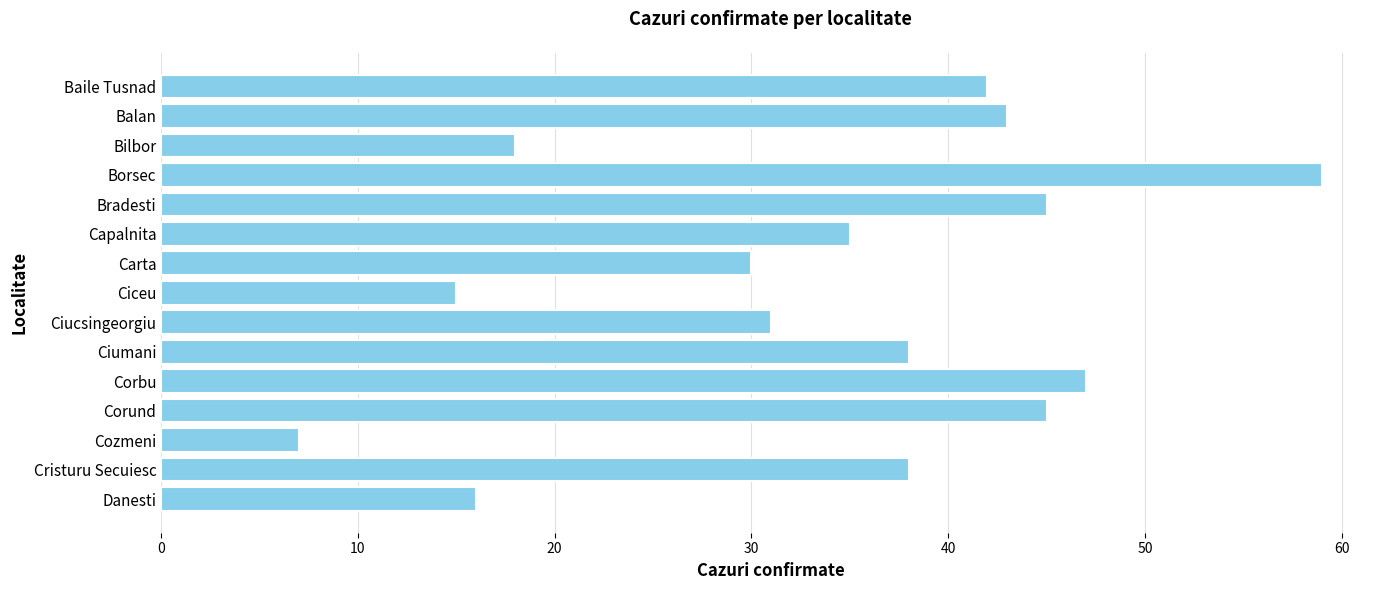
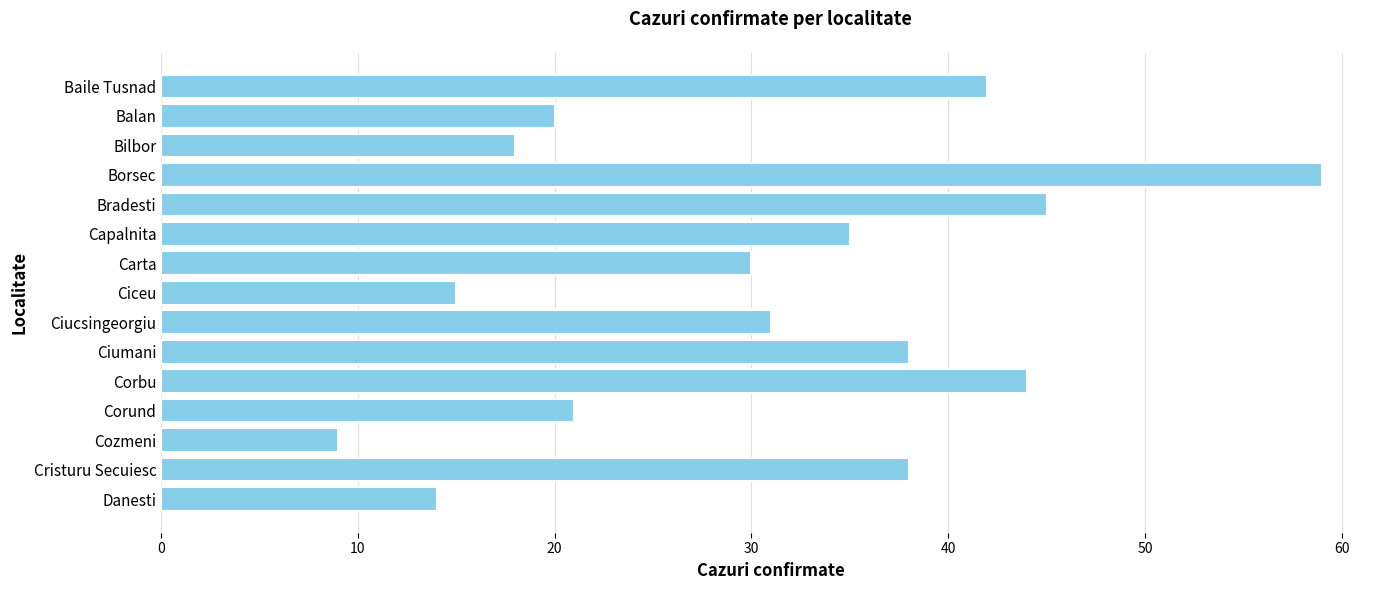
Balan: 43 -> 20
Corbu: 47 -> 44
Corund: 45 -> 21
Cozmeni: 7 -> 9
Danesti: 16 -> 14
